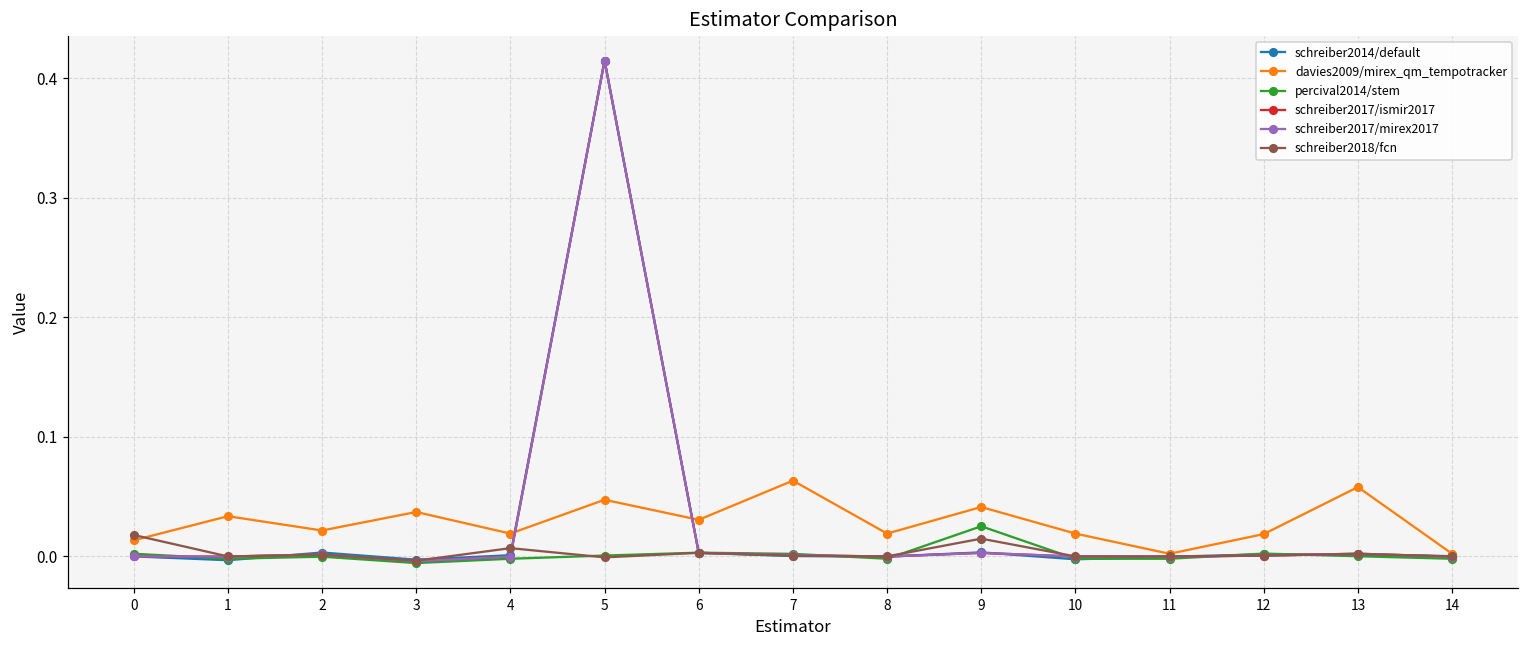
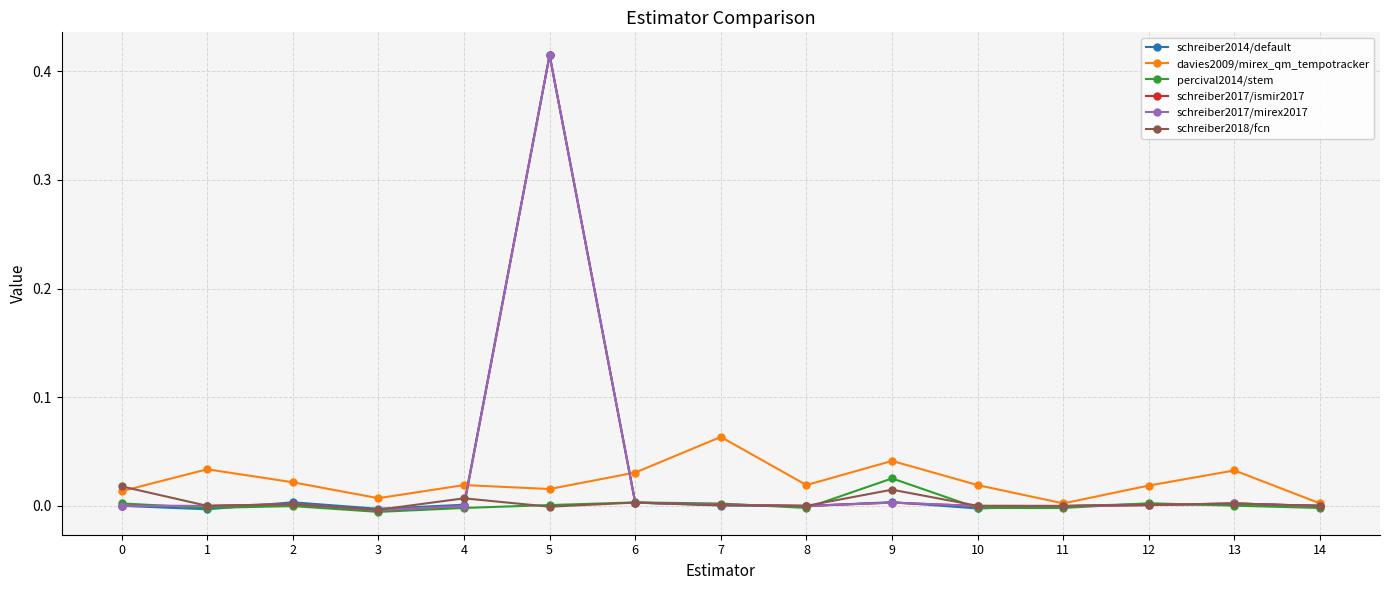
davies2009/mirex_qm_tempotracker, 3: 0.037 -> 0.007
davies2009/mirex_qm_tempotracker, 5: 0.047 -> 0.015
davies2009/mirex_qm_tempotracker, 13: 0.058 -> 0.033
